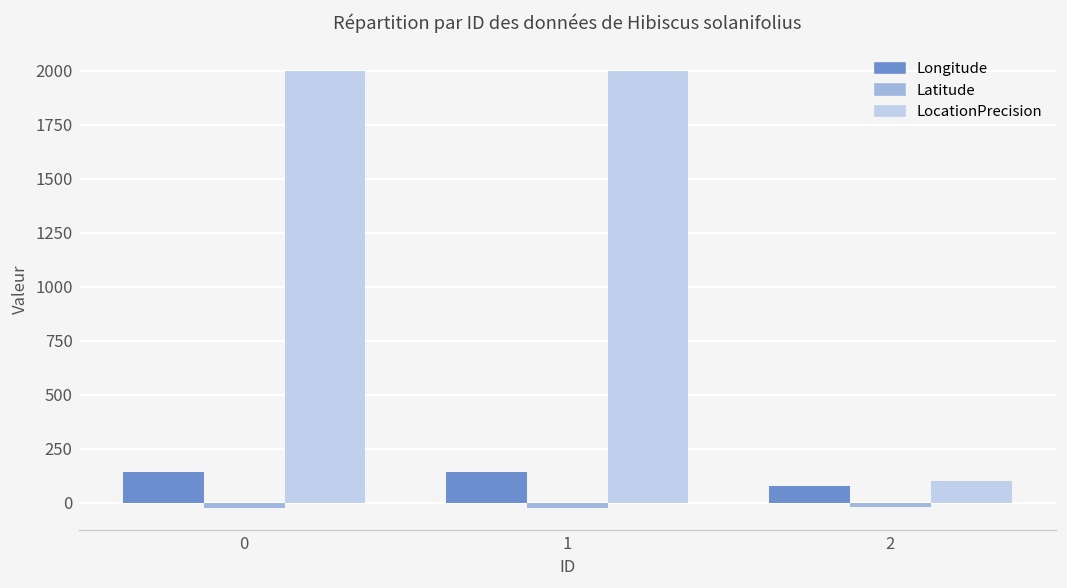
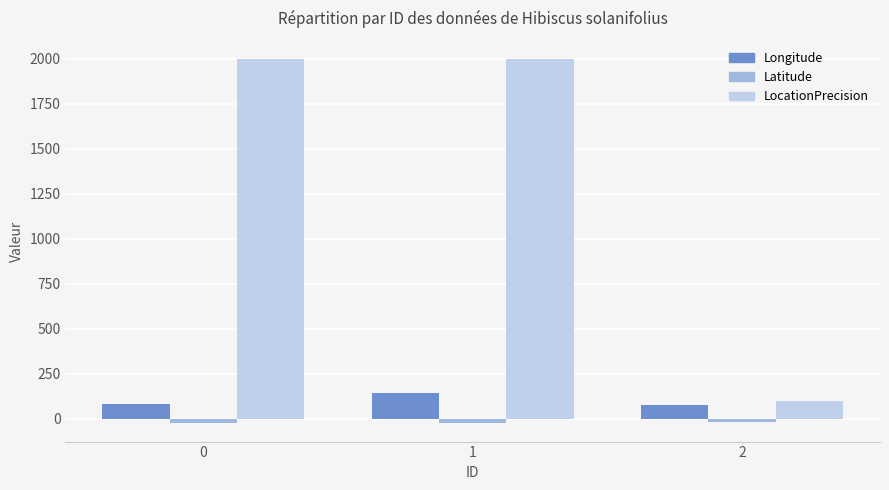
Longitude, 0: 140 -> 80
